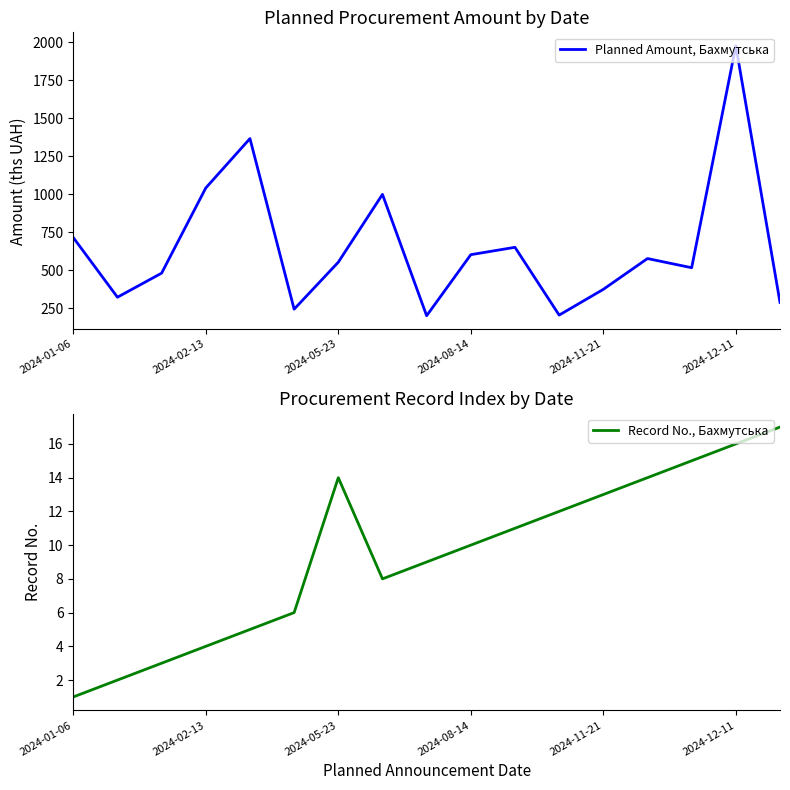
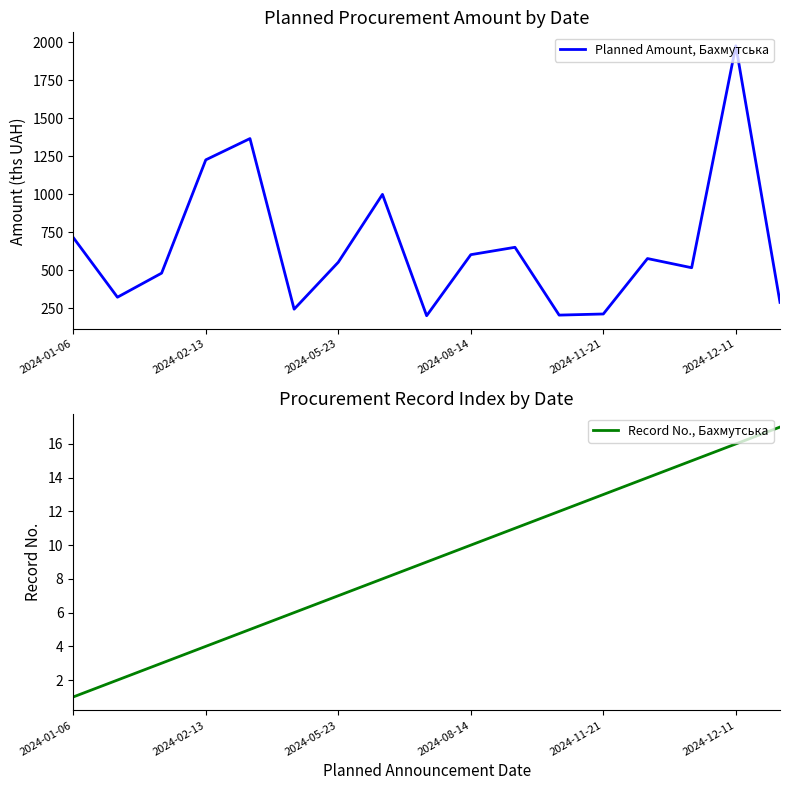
Planned Procurement Amount by Date, 2024-02-13: 1040 -> 1230
Planned Procurement Amount by Date, 2024-11-21: 370 -> 210
Procurement Record Index by Date, 2024-05-23: 14 -> 7
